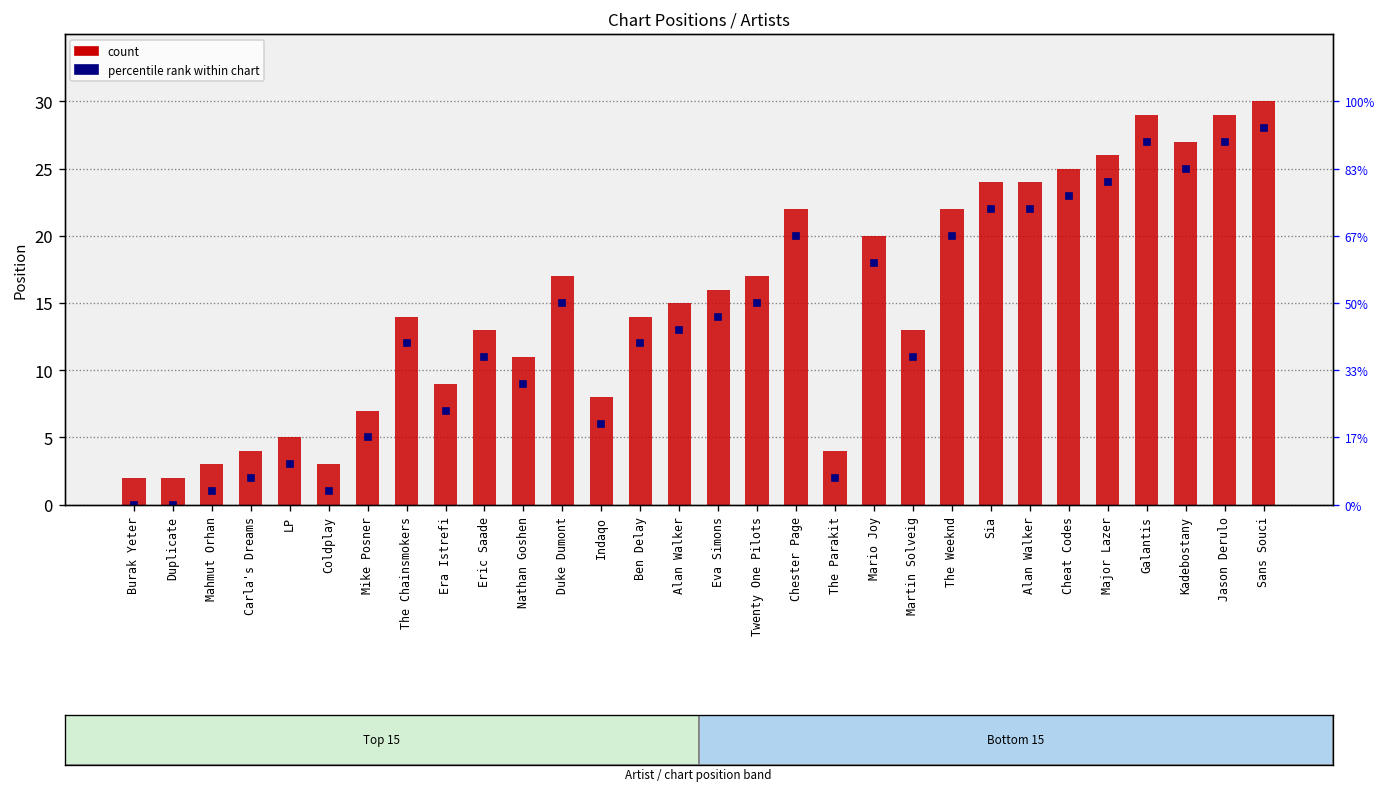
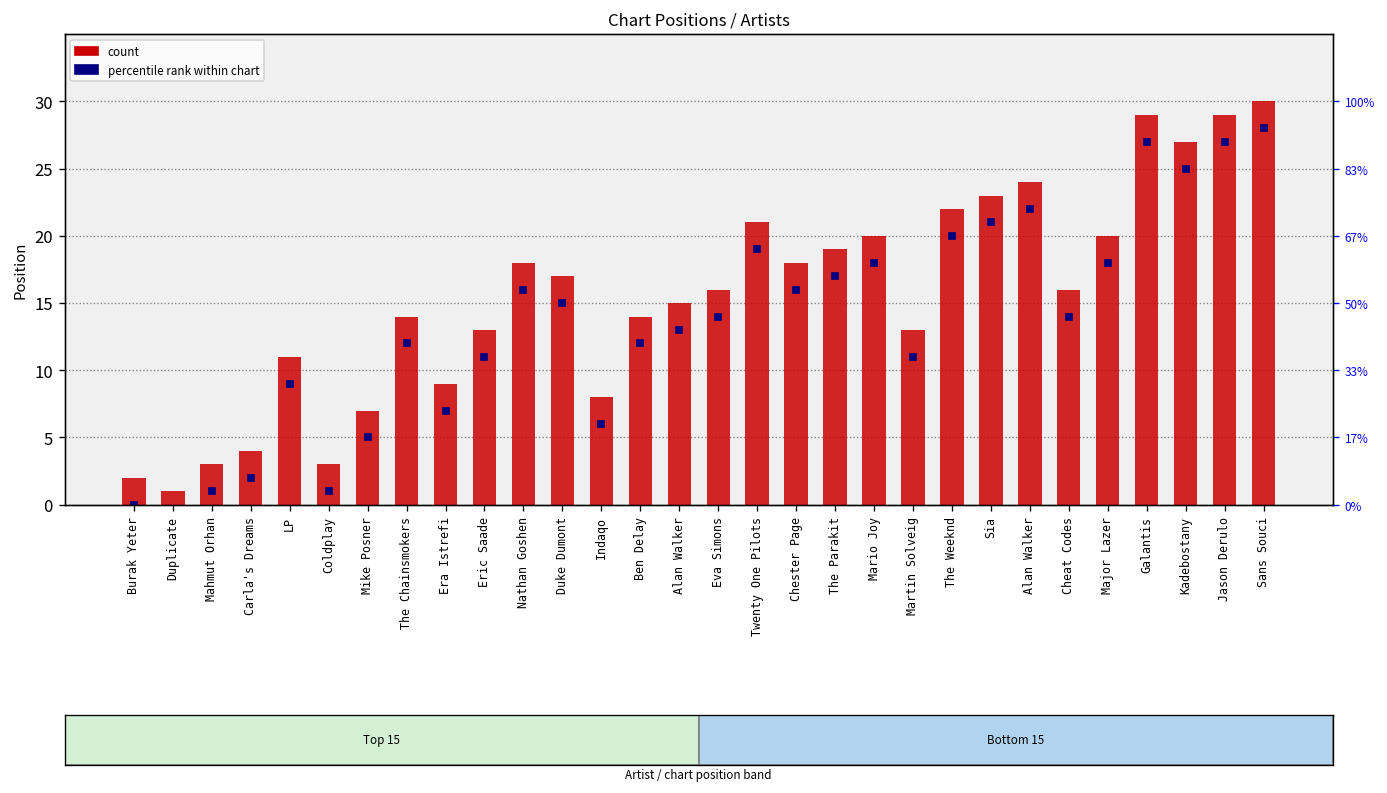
count, Duplicate: 2 -> 1
count, LP: 5 -> 11
count, Nathan Goshen: 11 -> 18
count, Twenty One Pilots: 17 -> 21
count, Chester Page: 22 -> 18
count, The Parakit: 4 -> 19
count, Sia: 24 -> 23
count, Cheat Codes: 25 -> 16
count, Major Lazer: 26 -> 20
